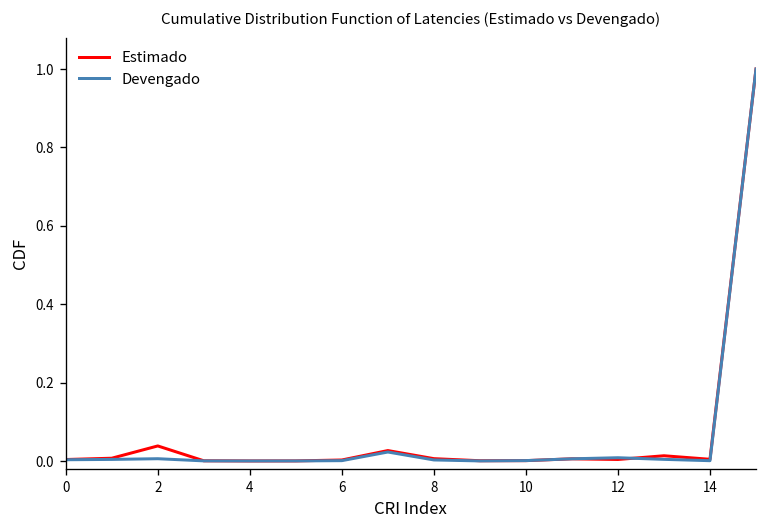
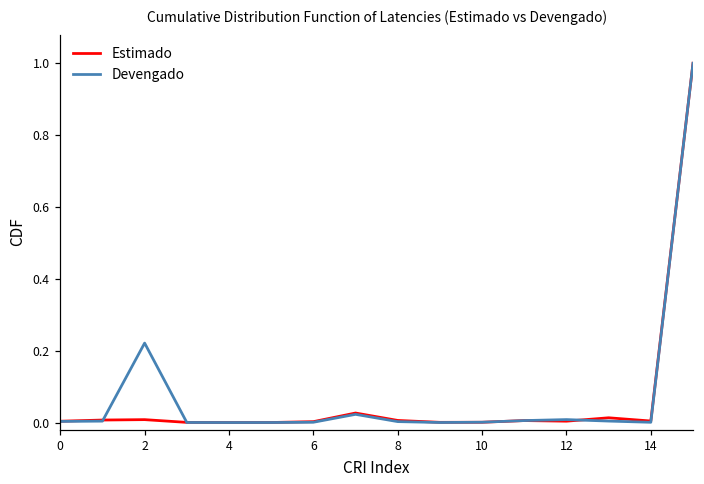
Estimado, 2: 0.04 -> 0.01
Devengado, 2: 0.01 -> 0.22
